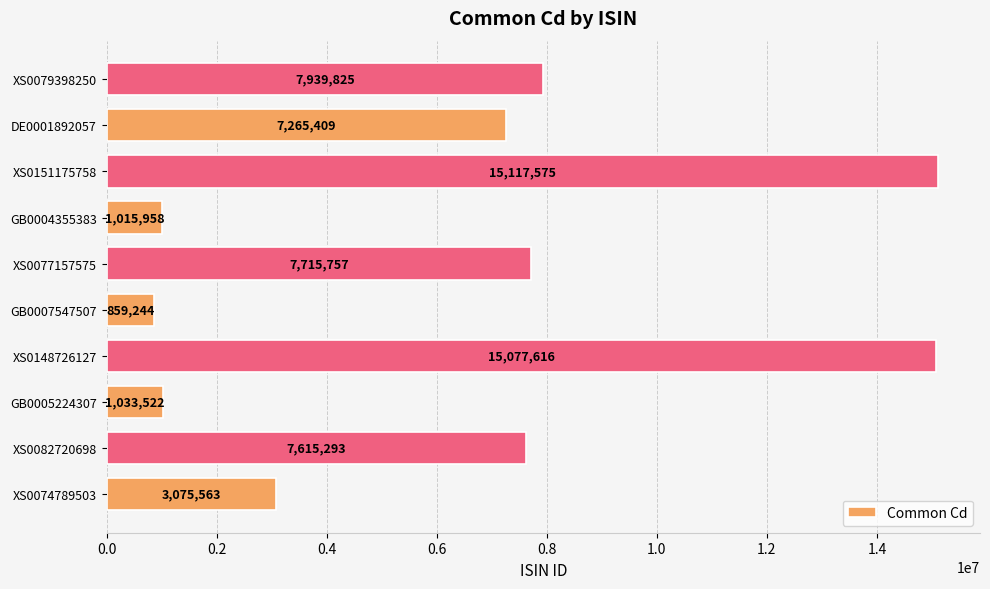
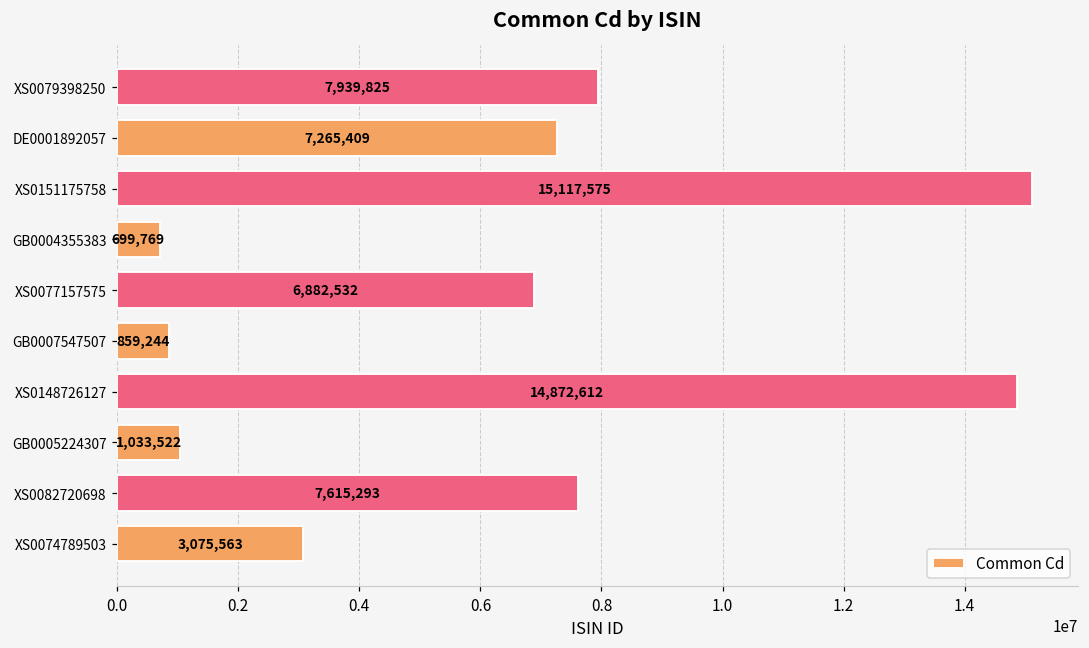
GB0004355383: 1,015,958 -> 699,769
XS0077157575: 7,715,757 -> 6,882,532
XS0148726127: 15,077,616 -> 14,872,612
